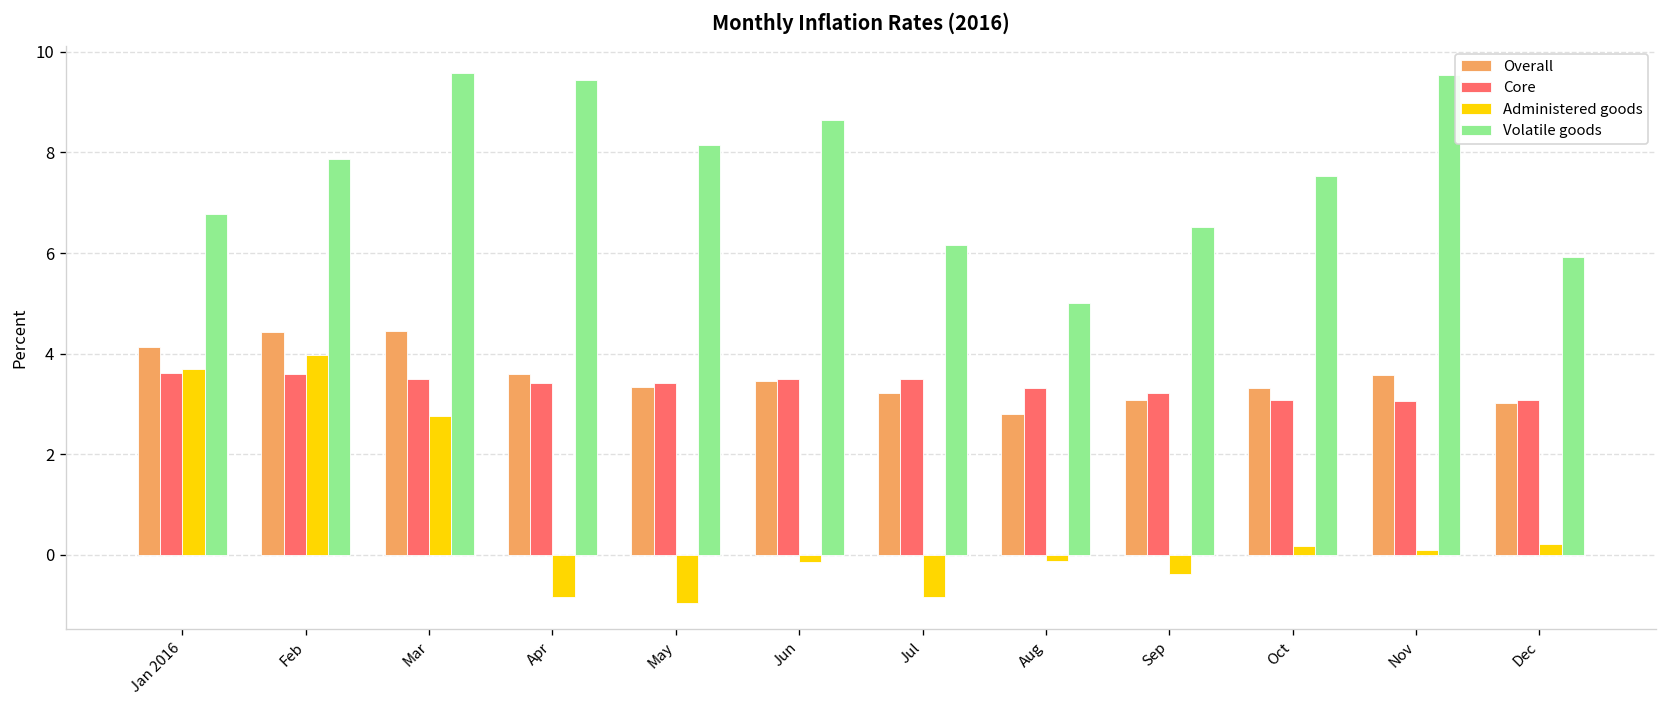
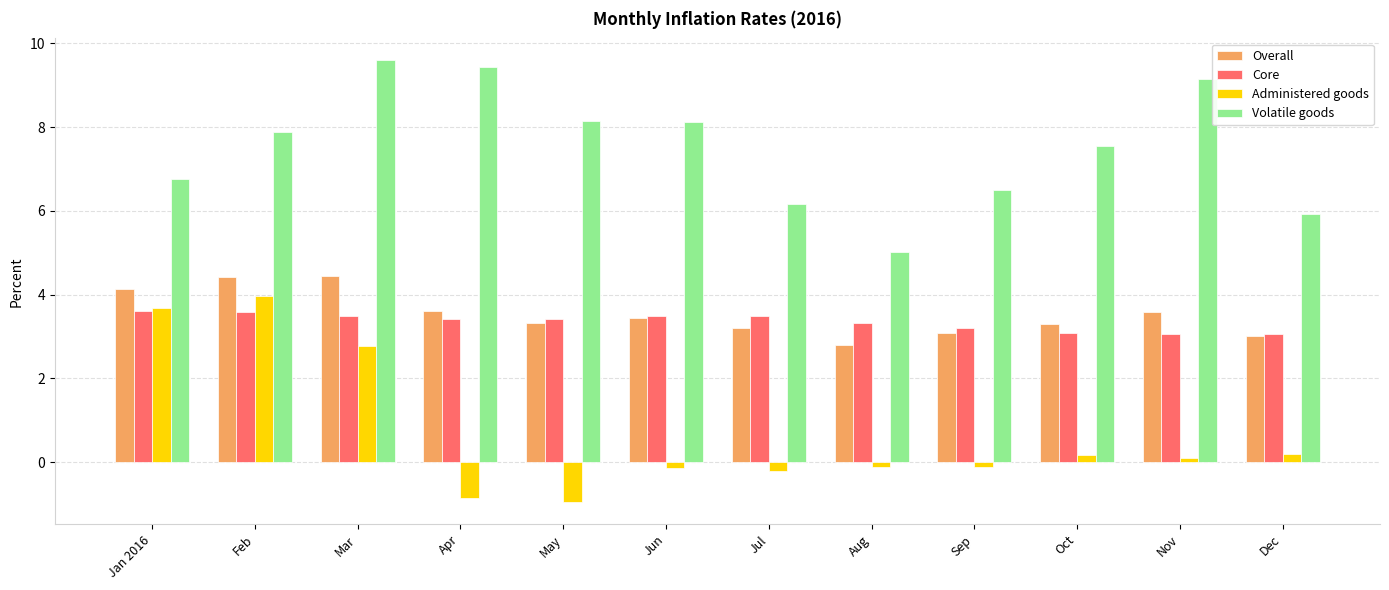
Volatile goods, Jun: 8.6 -> 8.1
Administered goods, Jul: -0.8 -> -0.2
Administered goods, Sep: -0.4 -> -0.1
Volatile goods, Nov: 9.5 -> 9.1
